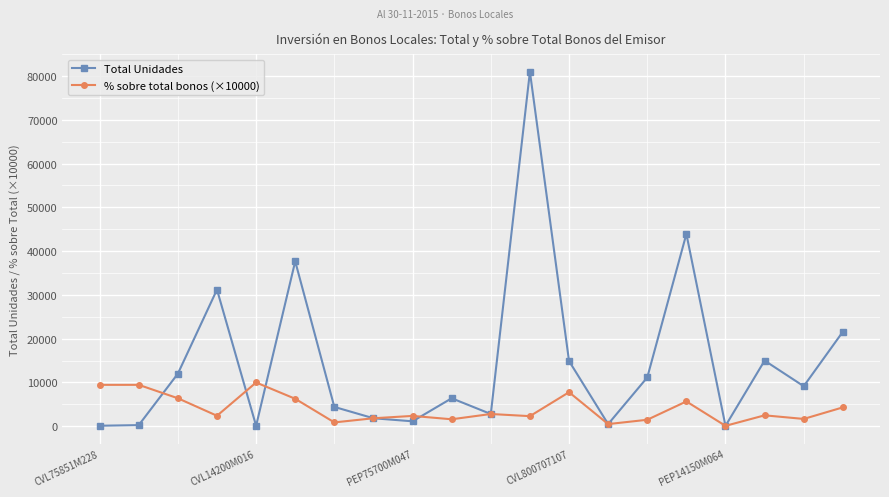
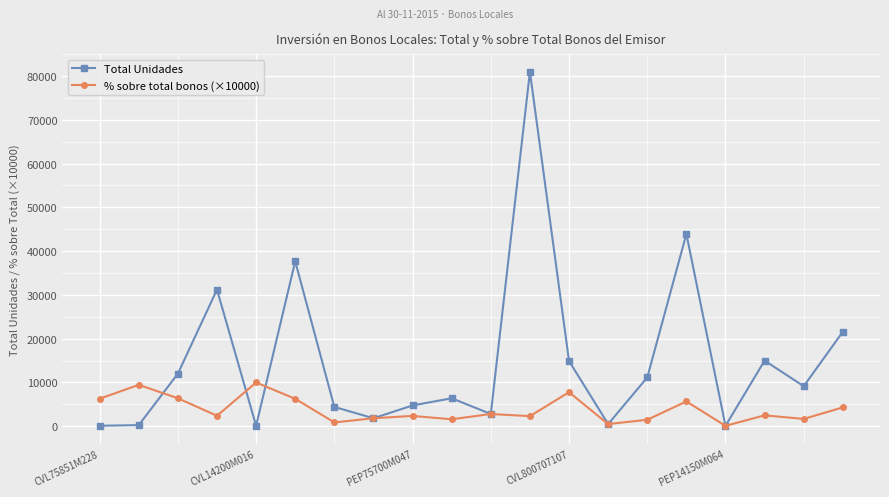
% sobre total bonos (×10000), CVL75851M228: 9000 -> 6000
Total Unidades, PEP75700M047: 1000 -> 5000
